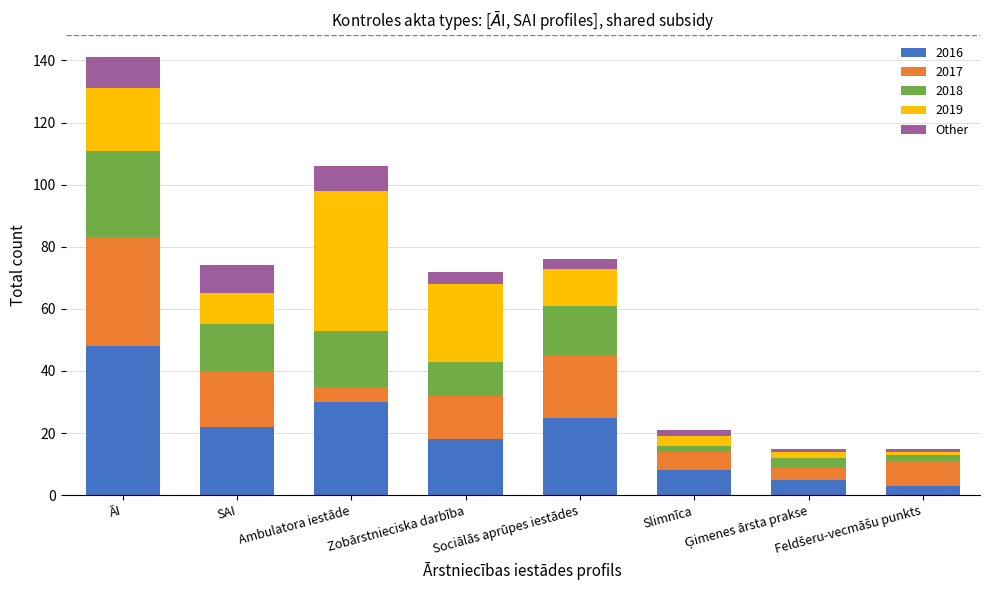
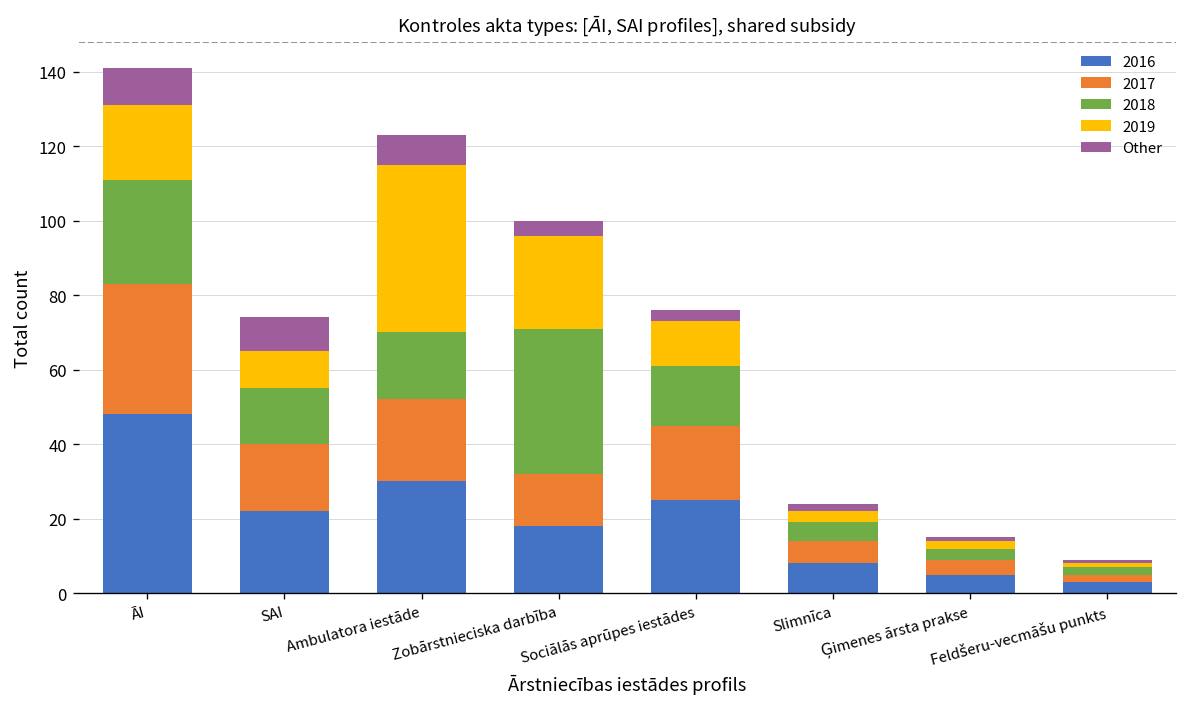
2017, Ambulatora iestāde: 5 -> 22
2018, Zobārstnieciska darbība: 11 -> 39
2018, Slimnīca: 2 -> 5
2017, Feldšeru-vecmāšu punkts: 8 -> 2
